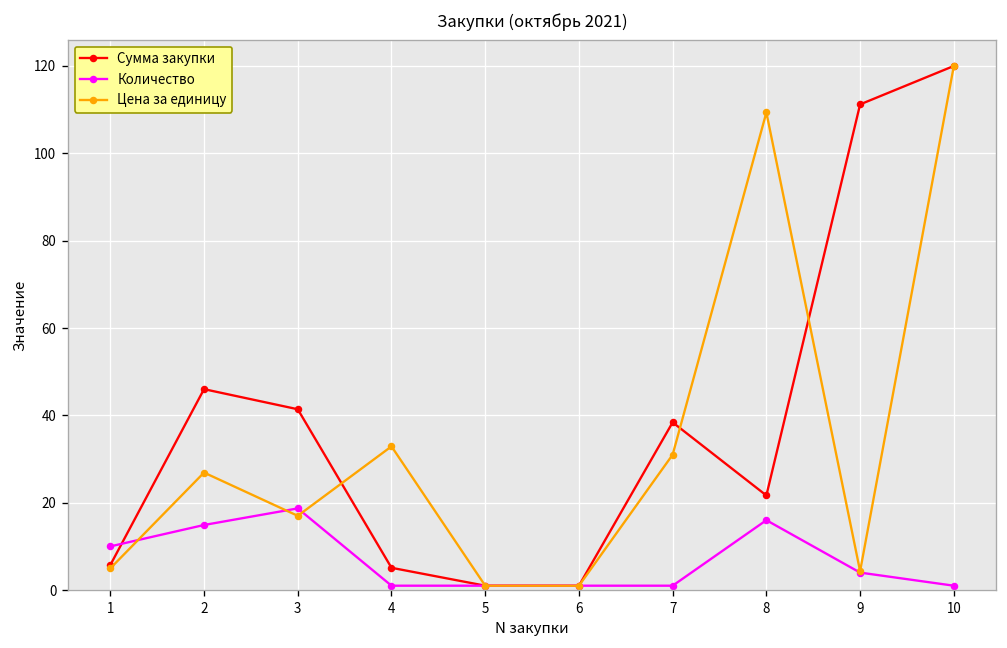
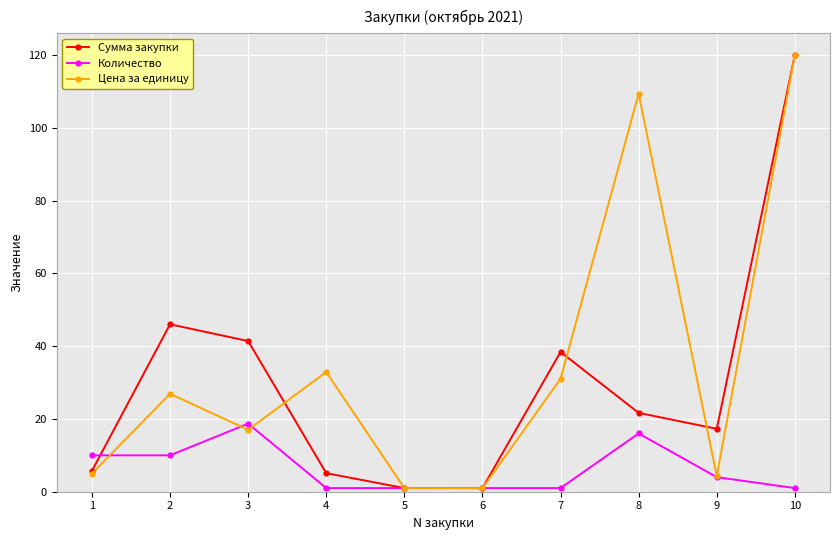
Количество, 2: 15 -> 10
Сумма закупки, 9: 111 -> 17
